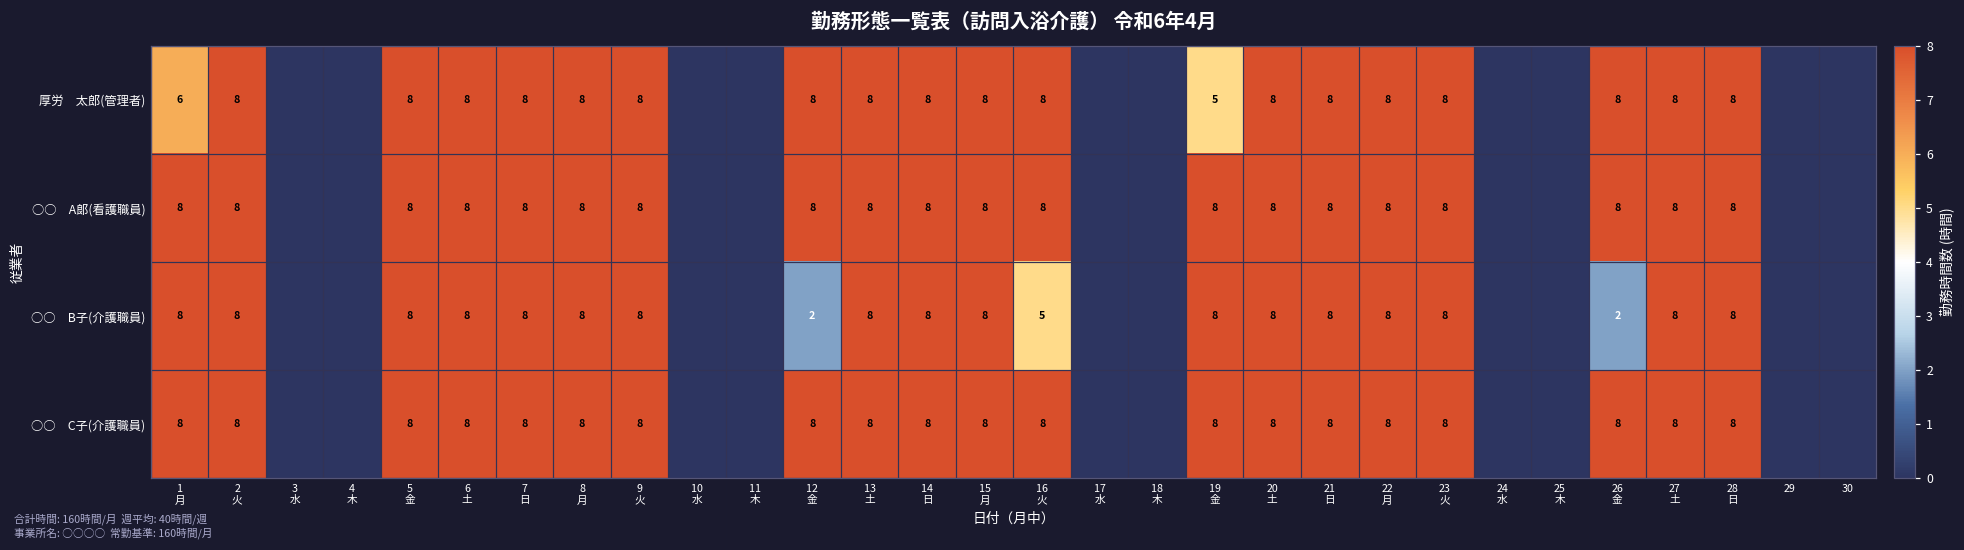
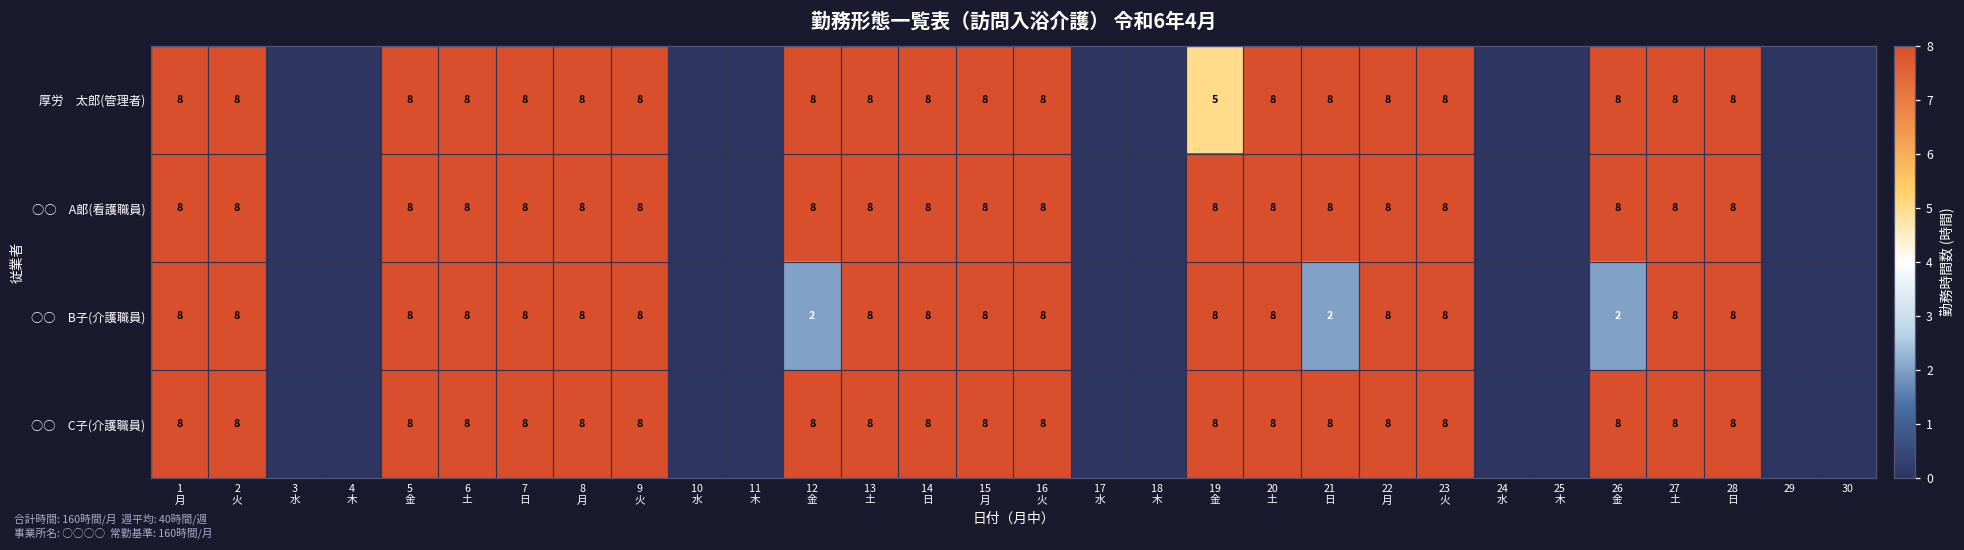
厚労 太郎(管理者), 1 月: 6 -> 8
○○ B子(介護職員), 16 火: 5 -> 8
○○ B子(介護職員), 21 日: 8 -> 2
